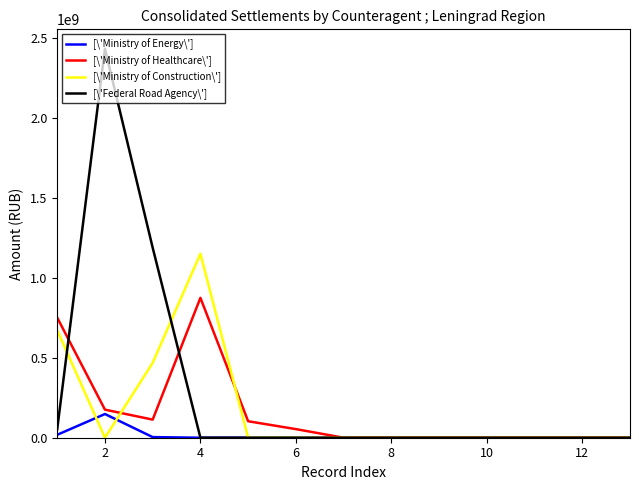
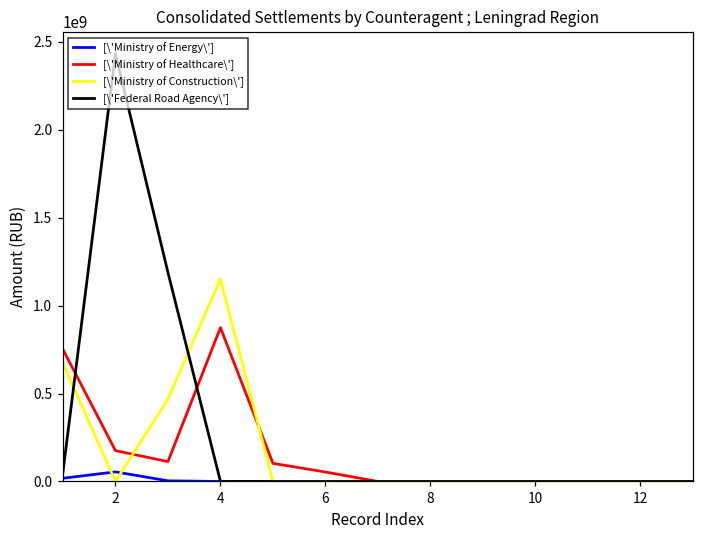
[\'Ministry of Energy\'], 2: 150000000 -> 50000000
